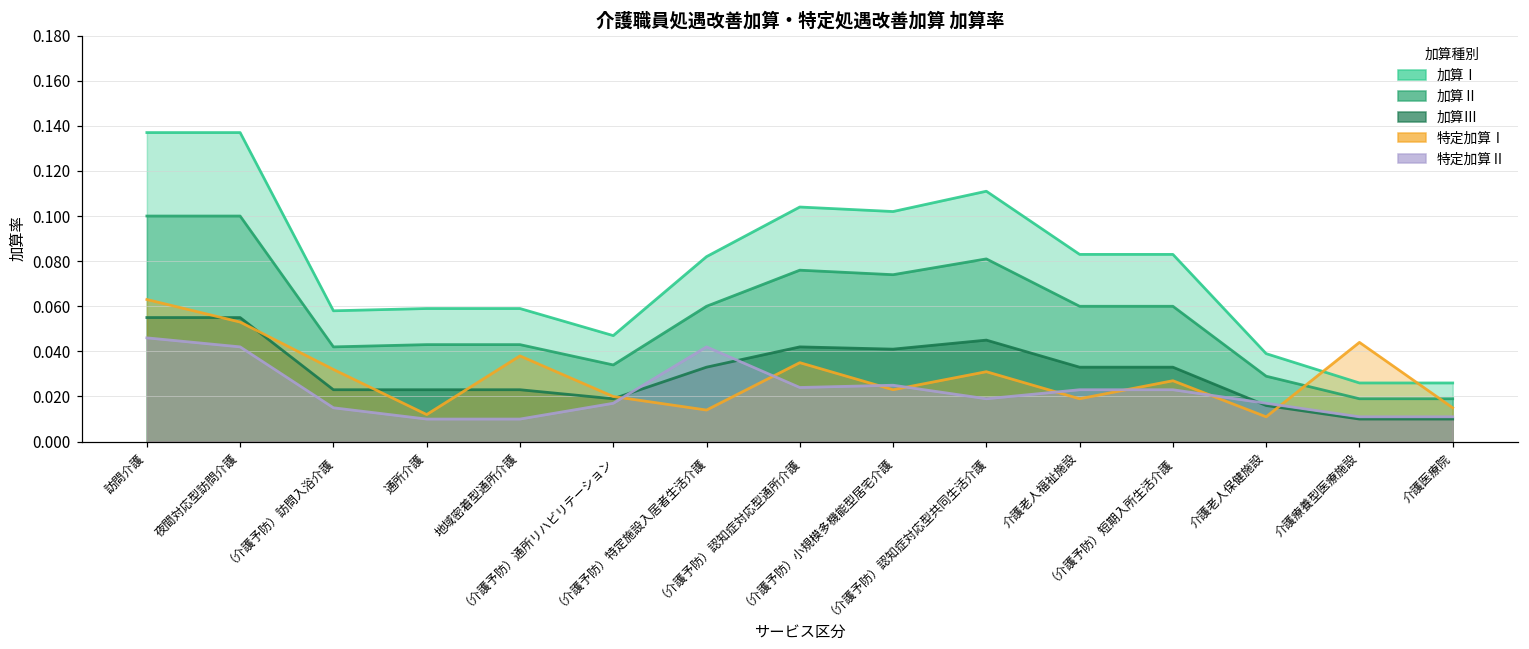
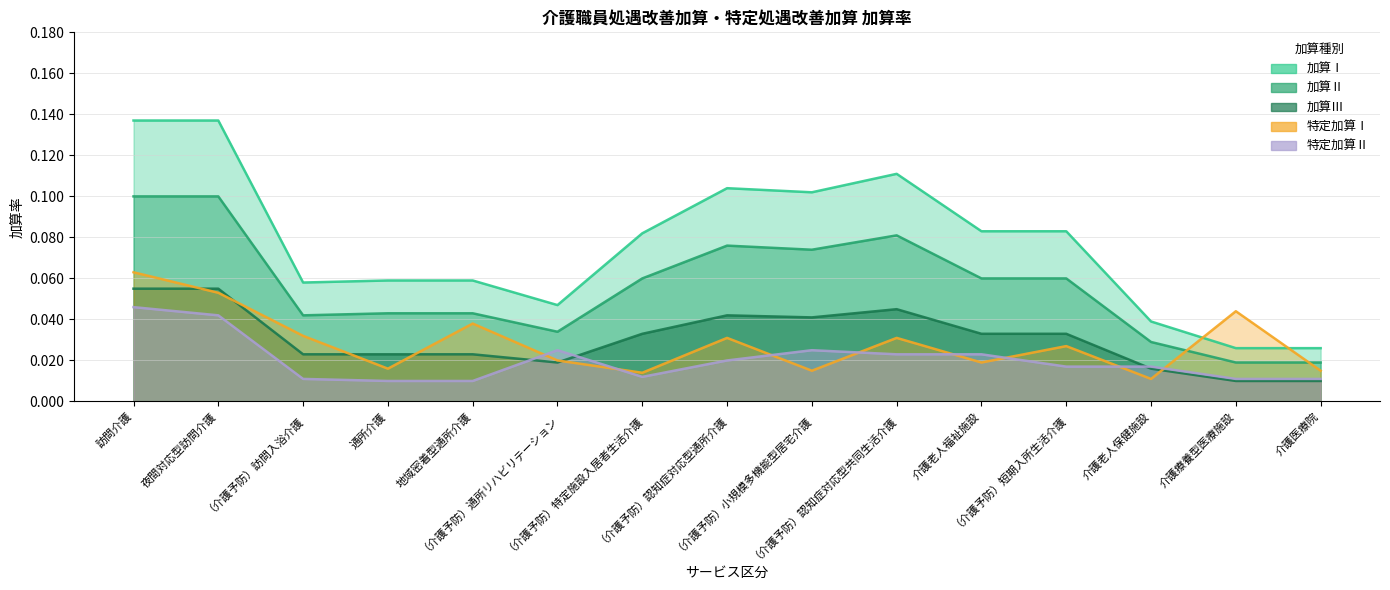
特定加算Ⅱ, （介護予防）訪問入浴介護: 0.015 -> 0.011
特定加算Ⅰ, 通所介護: 0.012 -> 0.016
特定加算Ⅱ, （介護予防）通所リハビリテーション: 0.017 -> 0.025
特定加算Ⅱ, （介護予防）特定施設入居者生活介護: 0.042 -> 0.012
特定加算Ⅰ, （介護予防）認知症対応型通所介護: 0.035 -> 0.031
特定加算Ⅱ, （介護予防）認知症対応型通所介護: 0.024 -> 0.020
特定加算Ⅰ, （介護予防）小規模多機能型居宅介護: 0.023 -> 0.015
特定加算Ⅱ, （介護予防）認知症対応型共同生活介護: 0.019 -> 0.023
特定加算Ⅱ, （介護予防）短期入所生活介護: 0.023 -> 0.017
